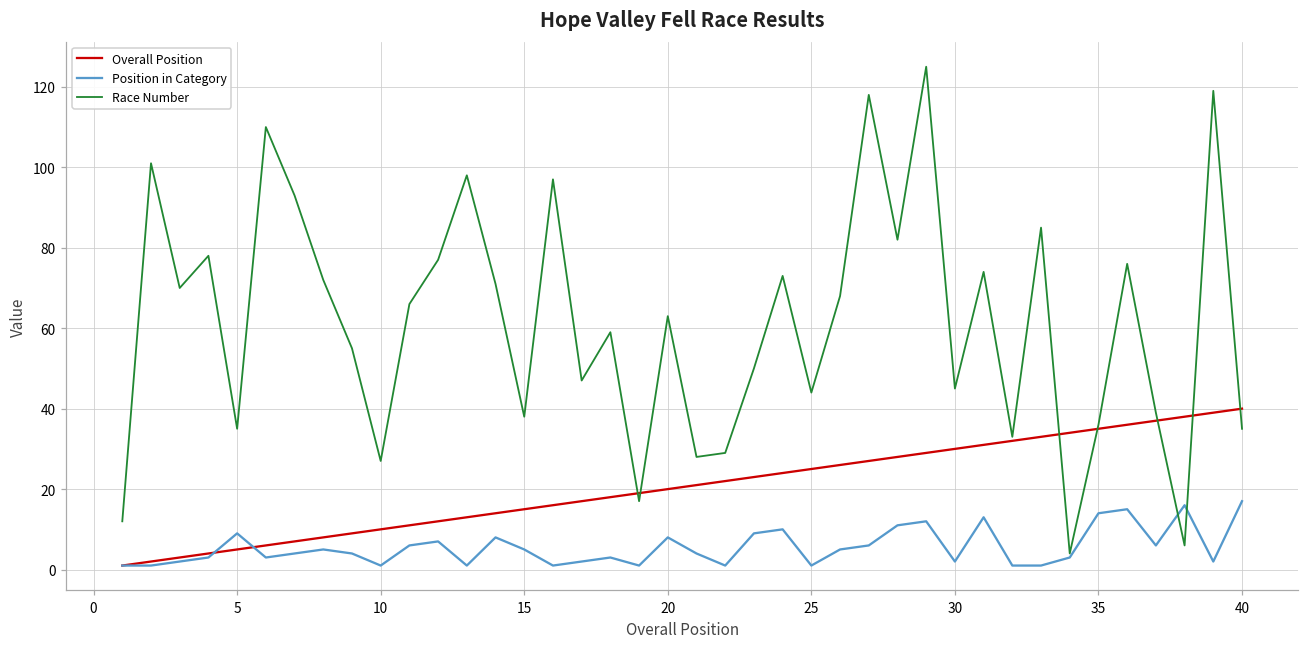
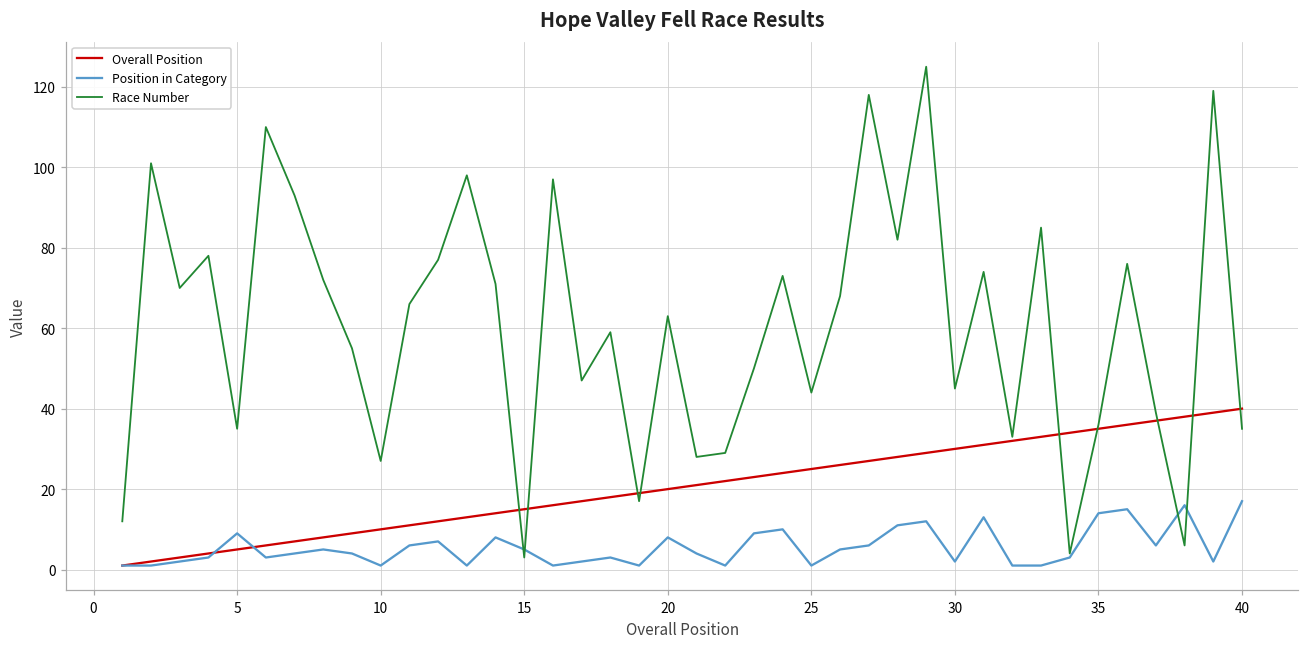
Race Number, 15: 38 -> 3
